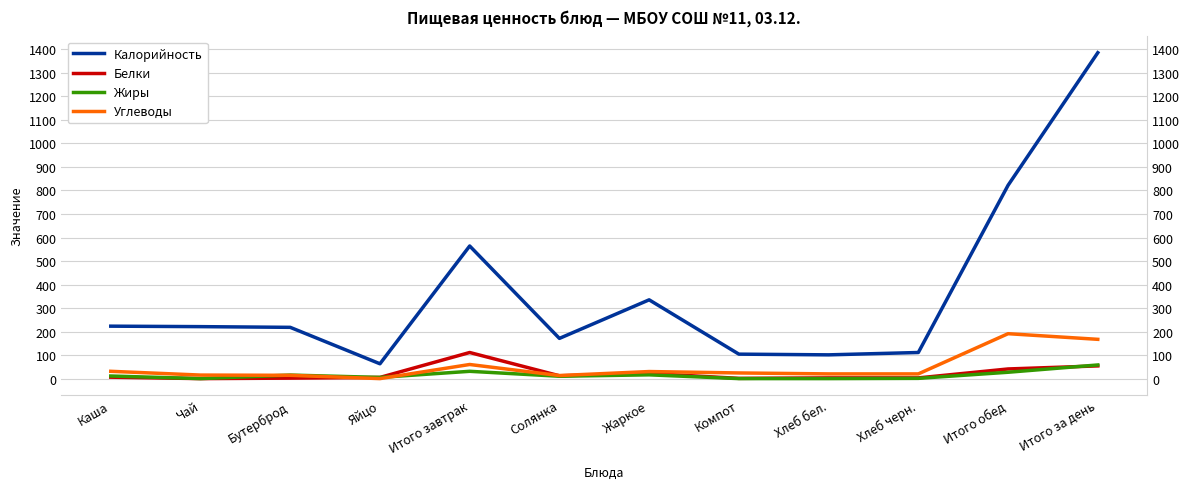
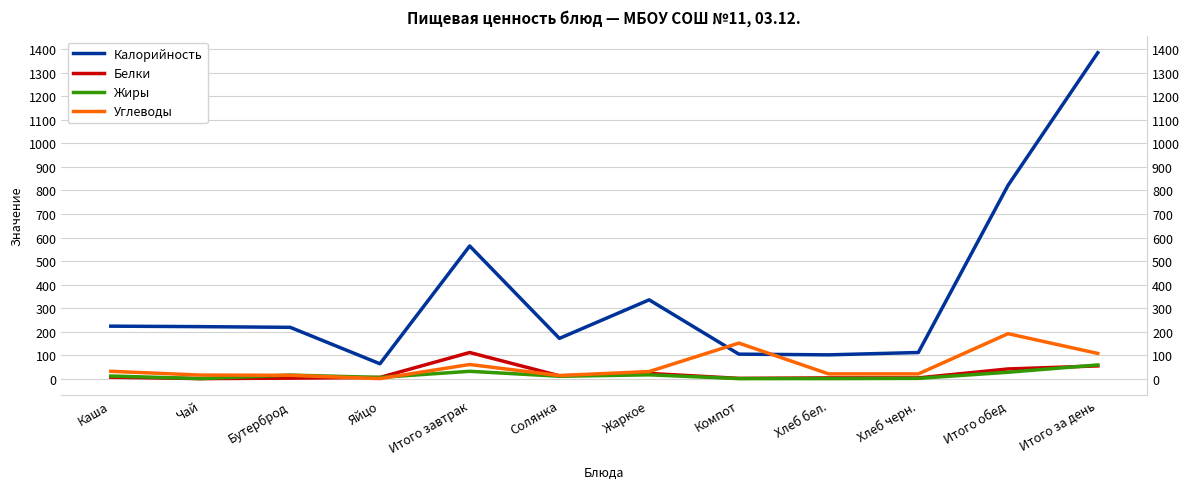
Углеводы, Компот: 20 -> 150
Углеводы, Итого за день: 170 -> 110
